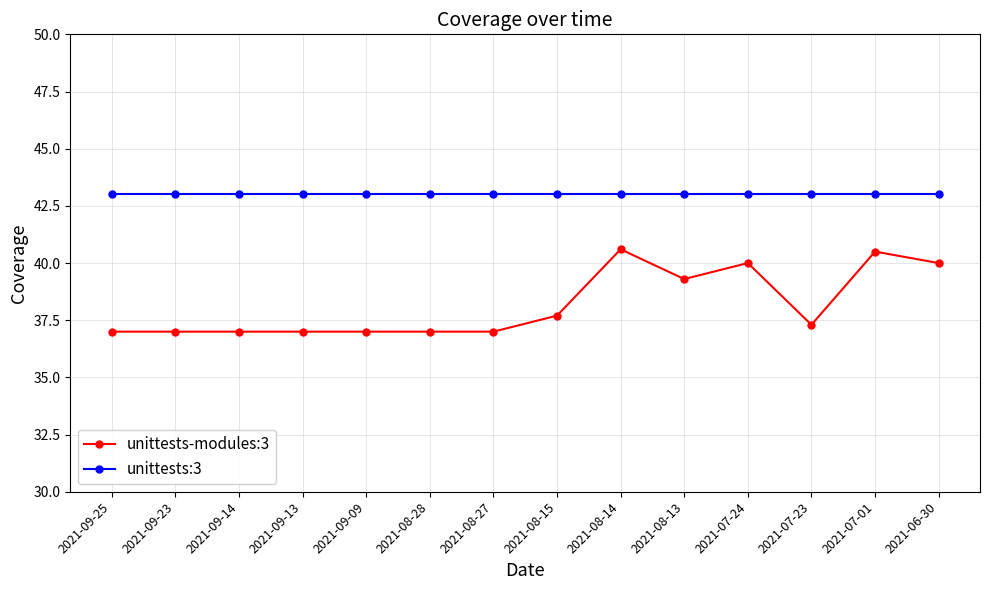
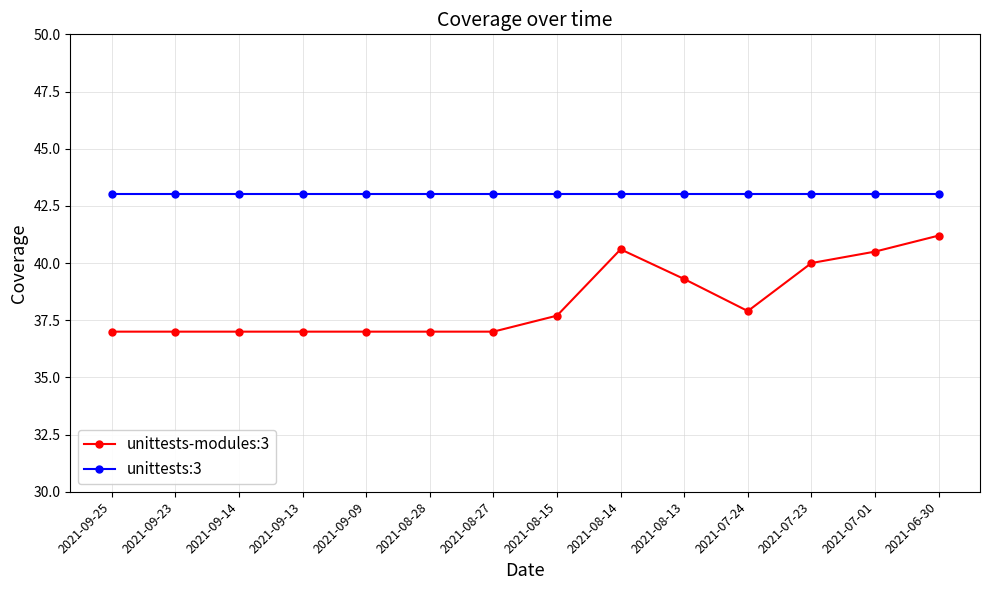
unittests-modules:3, 2021-07-24: 40.0 -> 37.9
unittests-modules:3, 2021-07-23: 37.3 -> 40.0
unittests-modules:3, 2021-06-30: 40.0 -> 41.2
